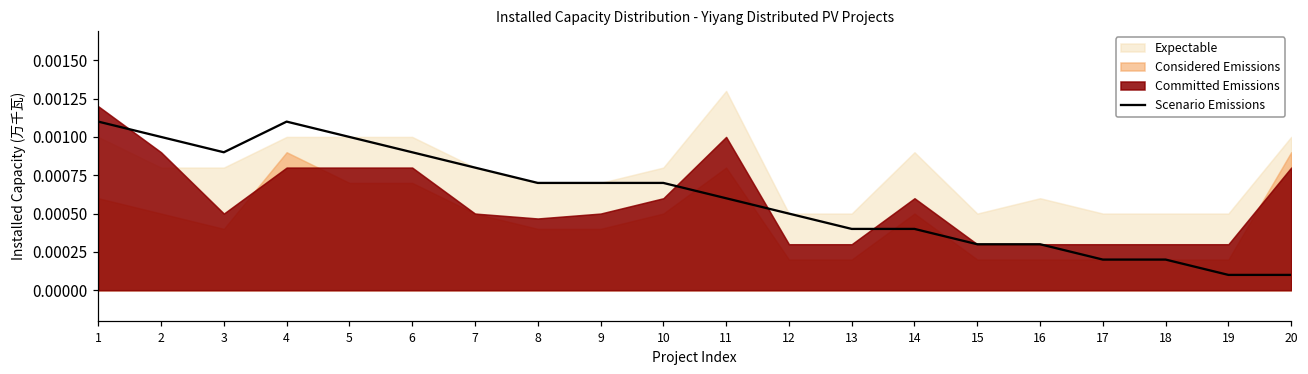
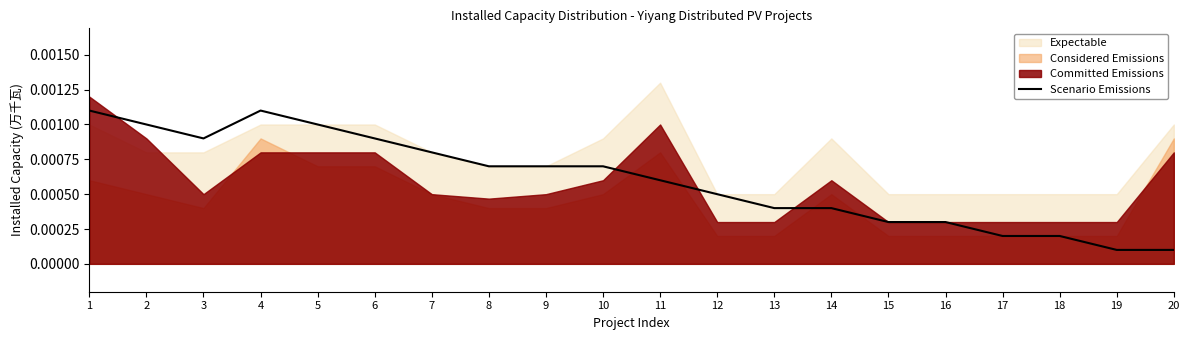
Expectable, 10: 0.0008 -> 0.0009
Expectable, 16: 0.0006 -> 0.0005
